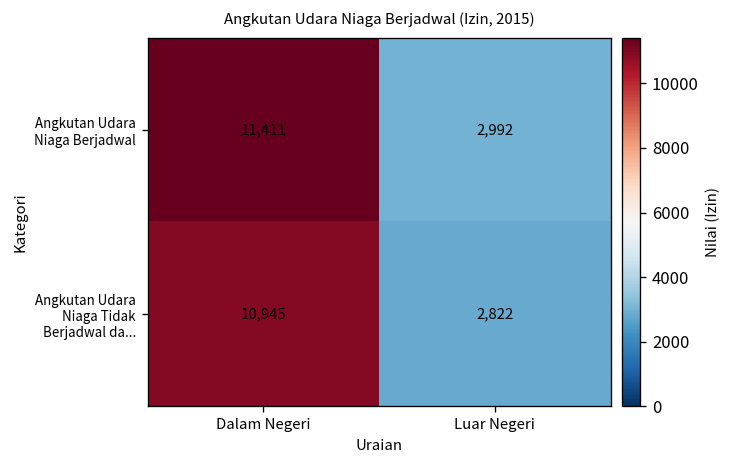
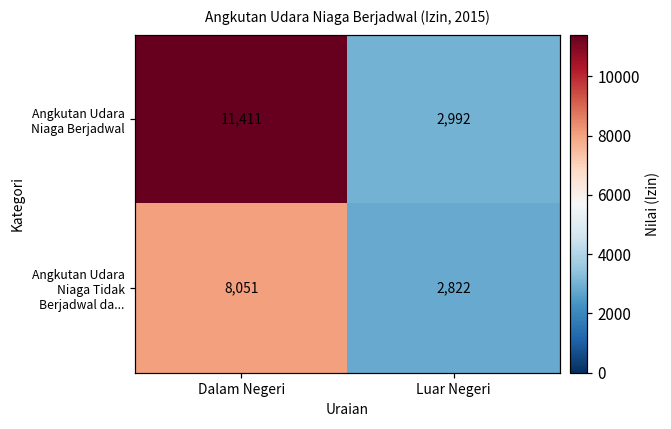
Angkutan Udara Niaga Tidak Berjadwal da..., Dalam Negeri: 10,945 -> 8,051
